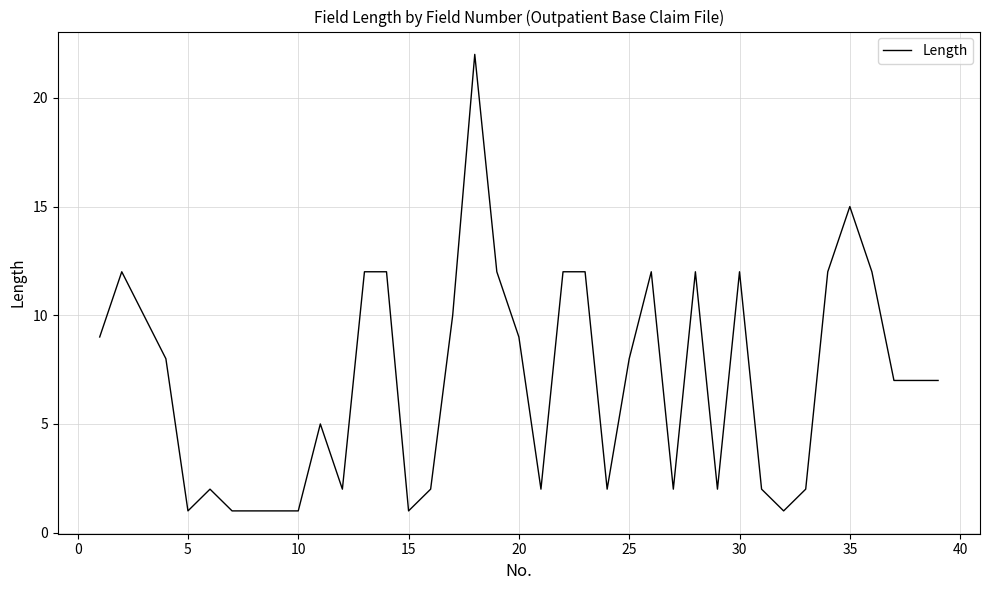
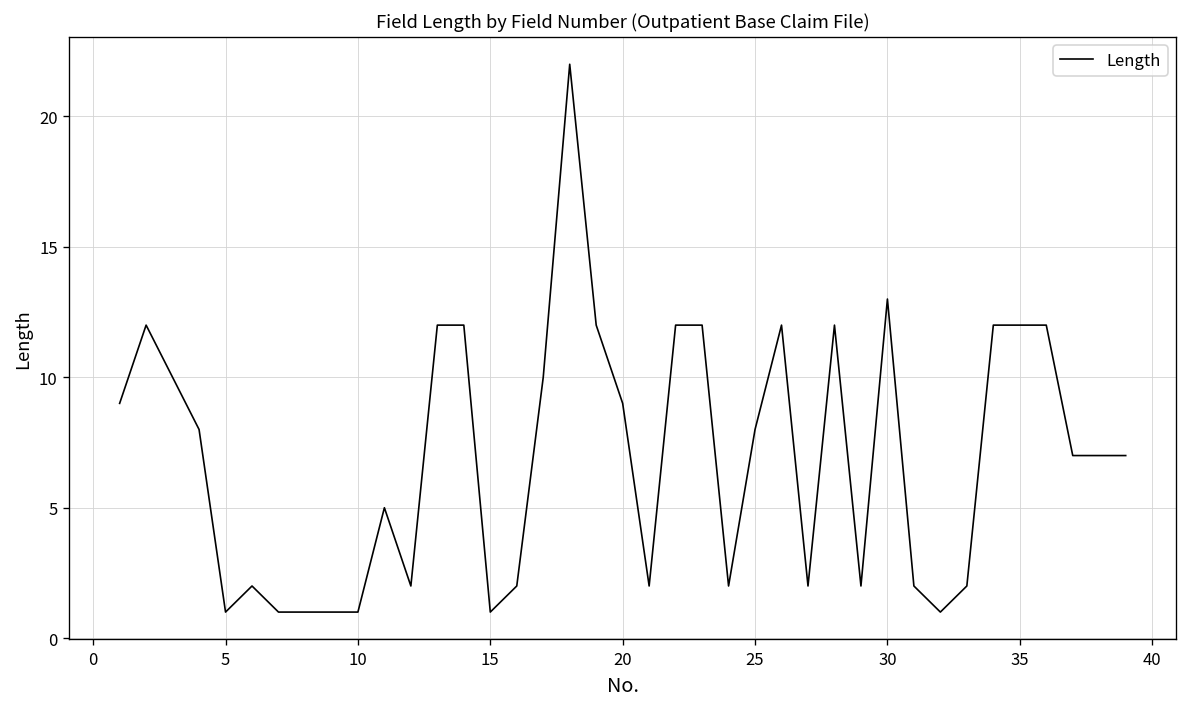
30: 12 -> 13
35: 15 -> 12
